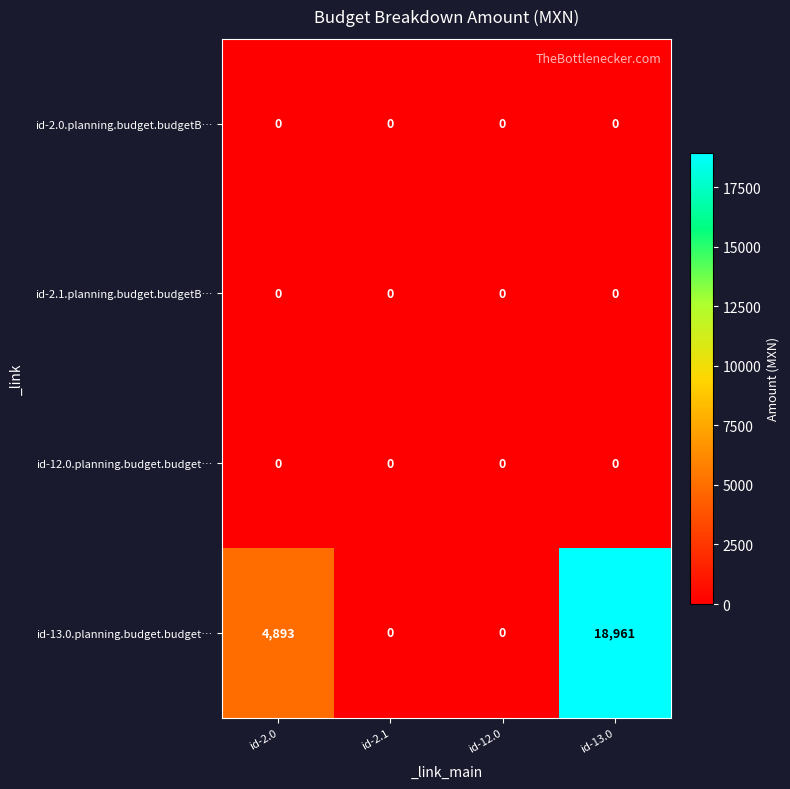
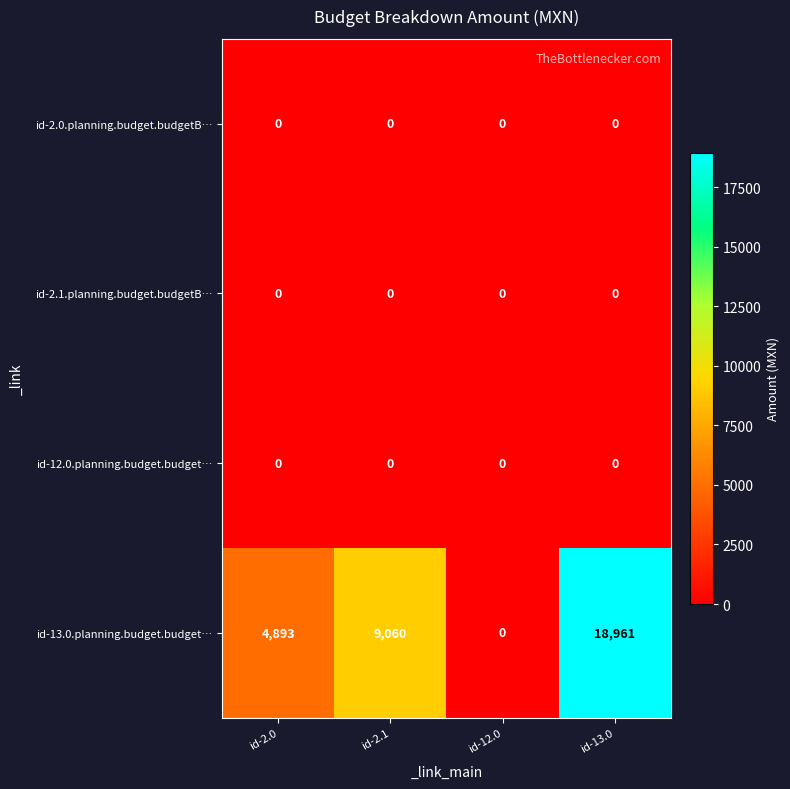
id-13.0.planning.budget.budget…, id-2.1: 0 -> 9,060
